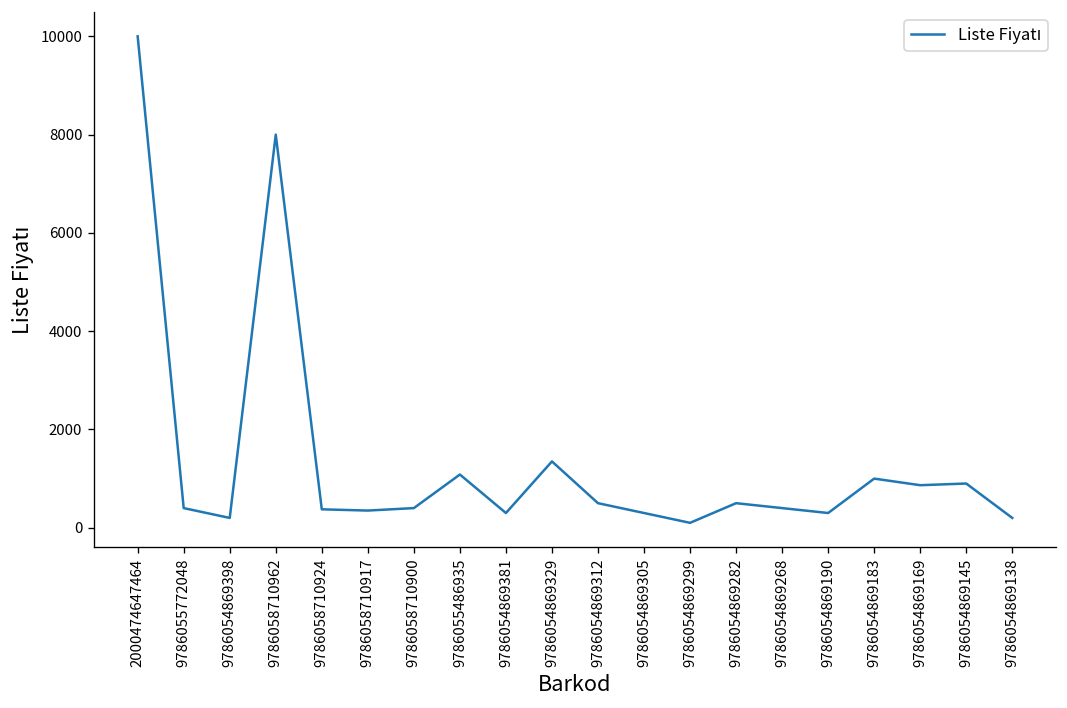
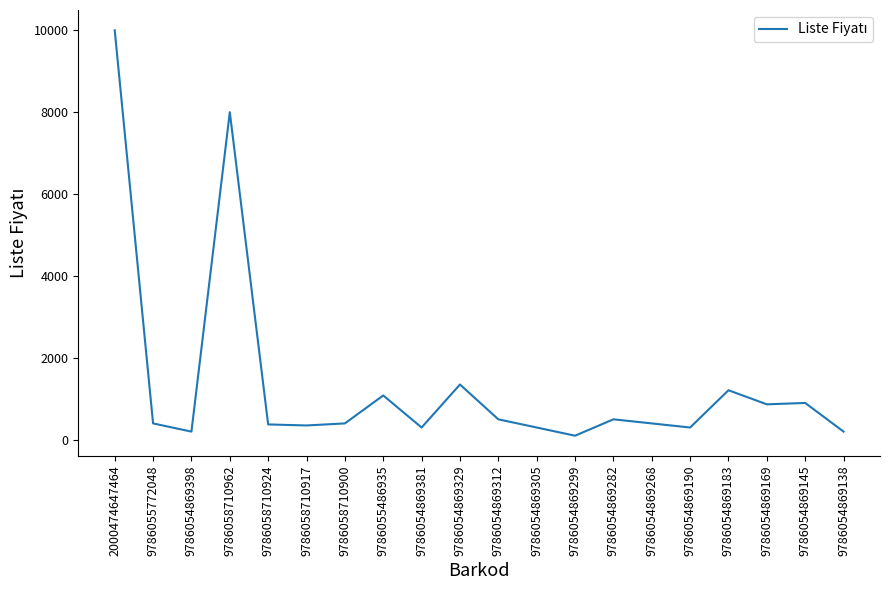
9786054869183: 1000 -> 1200
